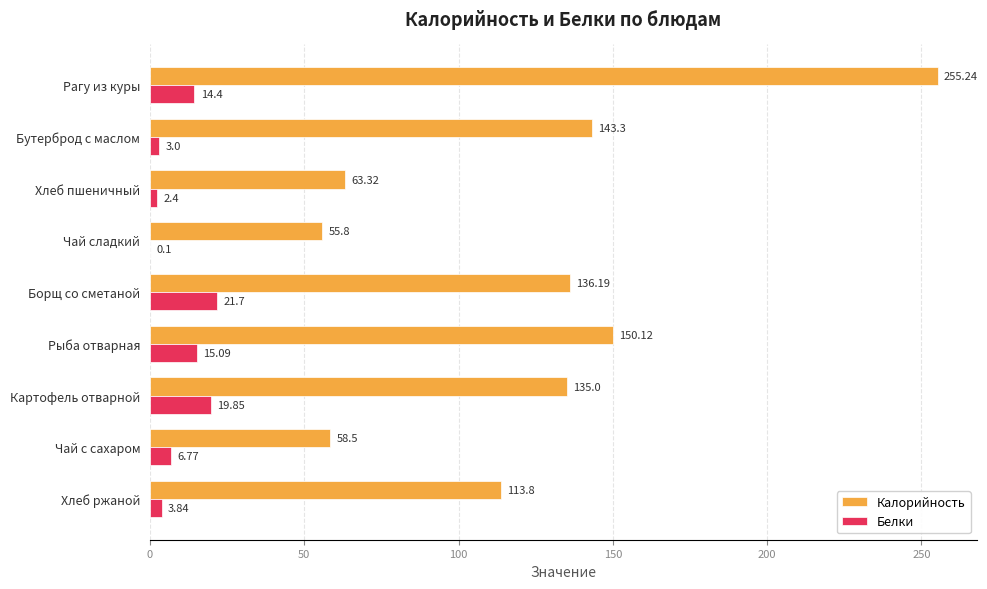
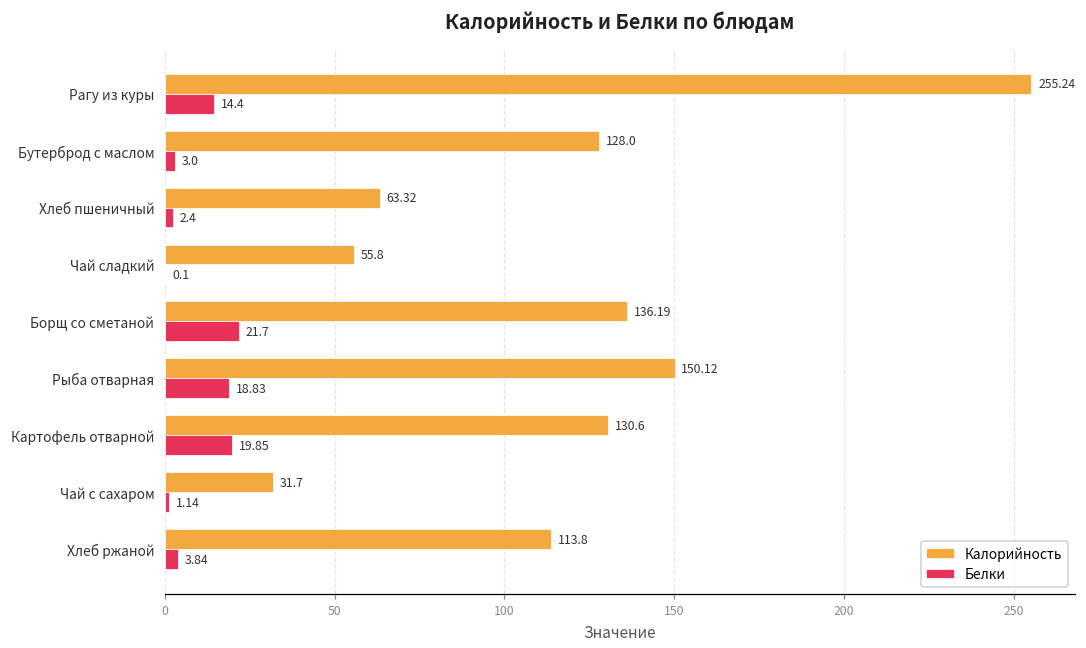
Калорийность, Бутерброд с маслом: 143.3 -> 128.0
Белки, Рыба отварная: 15.09 -> 18.83
Калорийность, Картофель отварной: 135.0 -> 130.6
Калорийность, Чай с сахаром: 58.5 -> 31.7
Белки, Чай с сахаром: 6.77 -> 1.14
